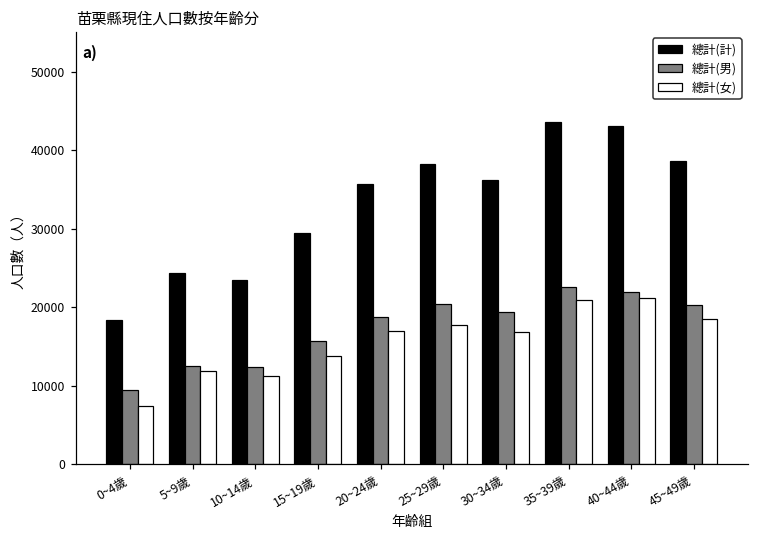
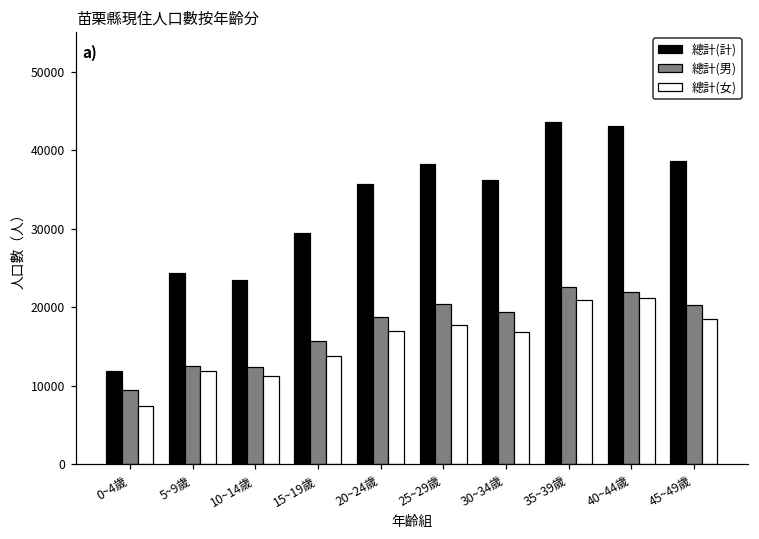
總計(計), 0~4歲: 18000 -> 12000
